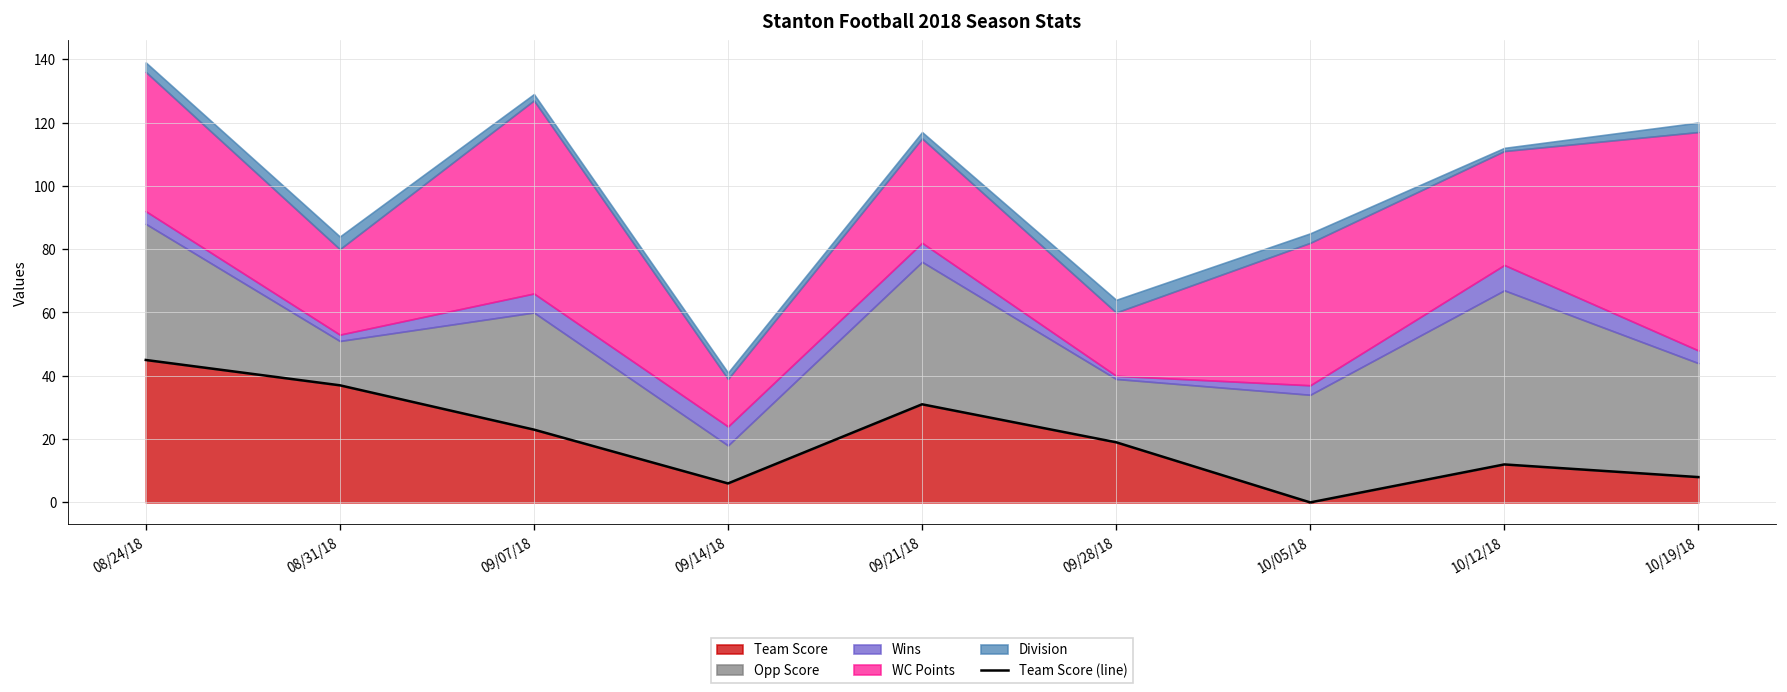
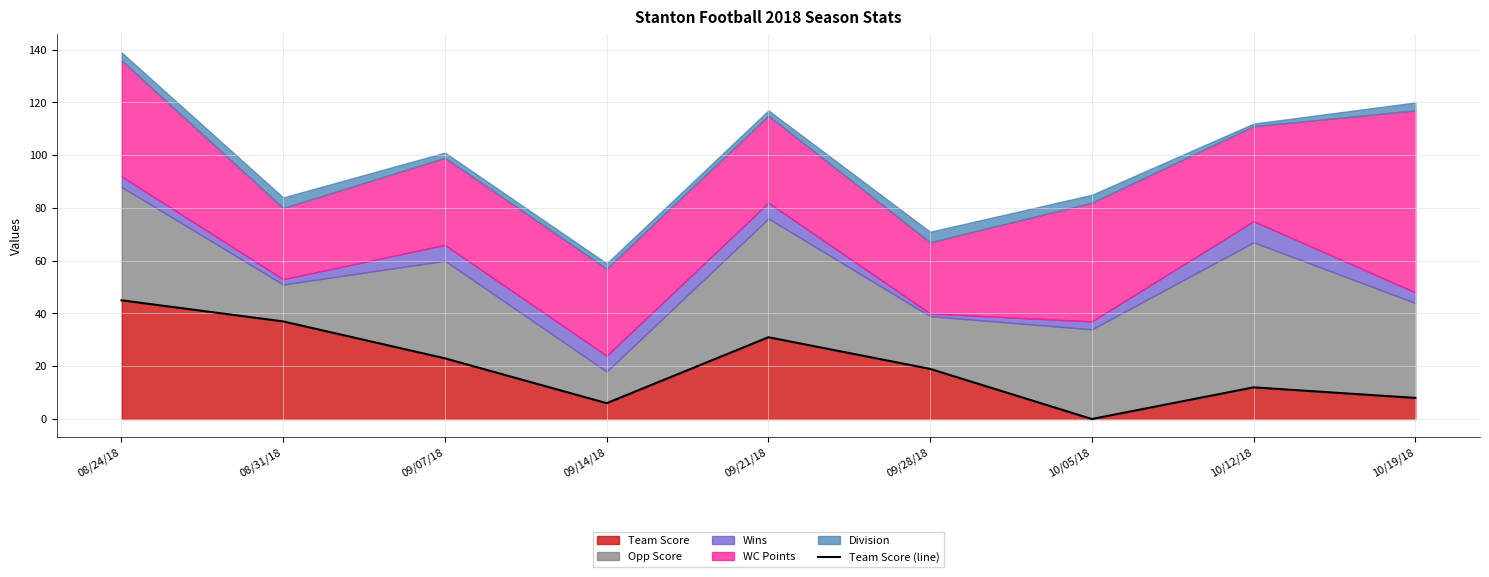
WC Points, 09/07/18: 61 -> 33
WC Points, 09/14/18: 15 -> 33
WC Points, 09/28/18: 20 -> 27
